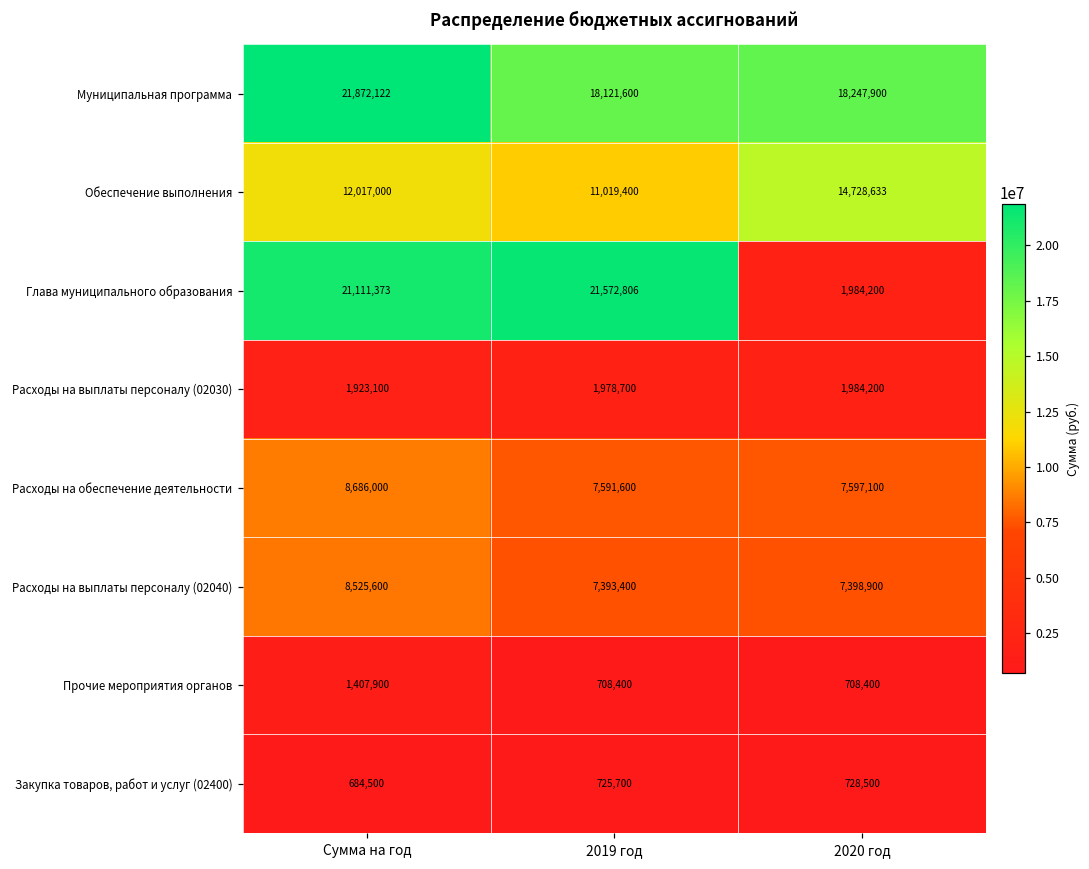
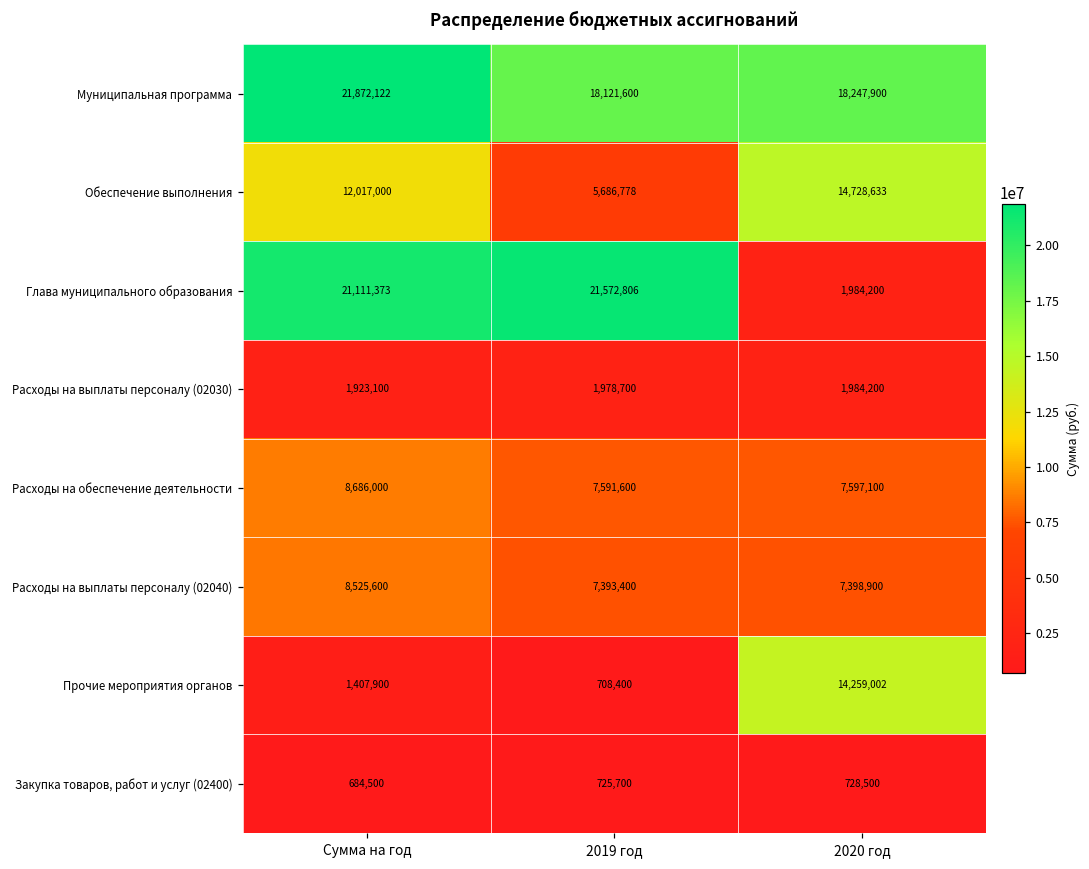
Обеспечение выполнения, 2019 год: 11,019,400 -> 5,686,778
Прочие мероприятия органов, 2020 год: 708,400 -> 14,259,002
